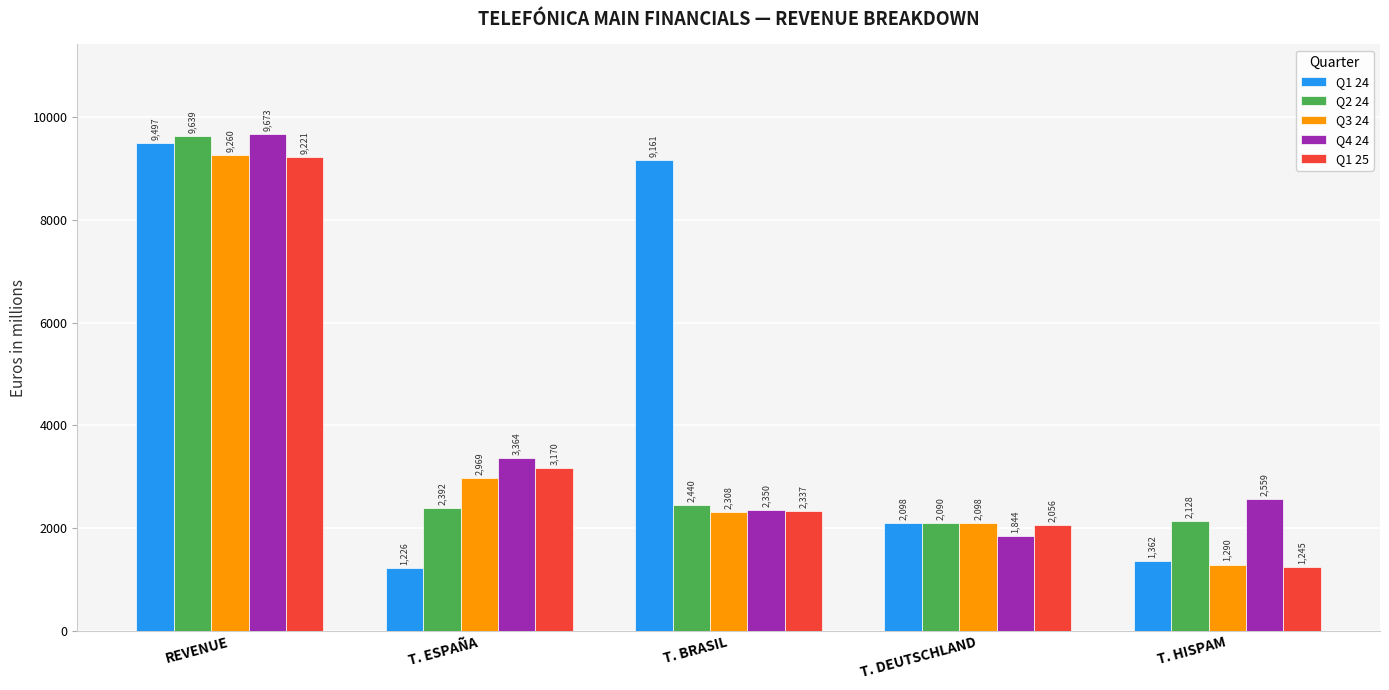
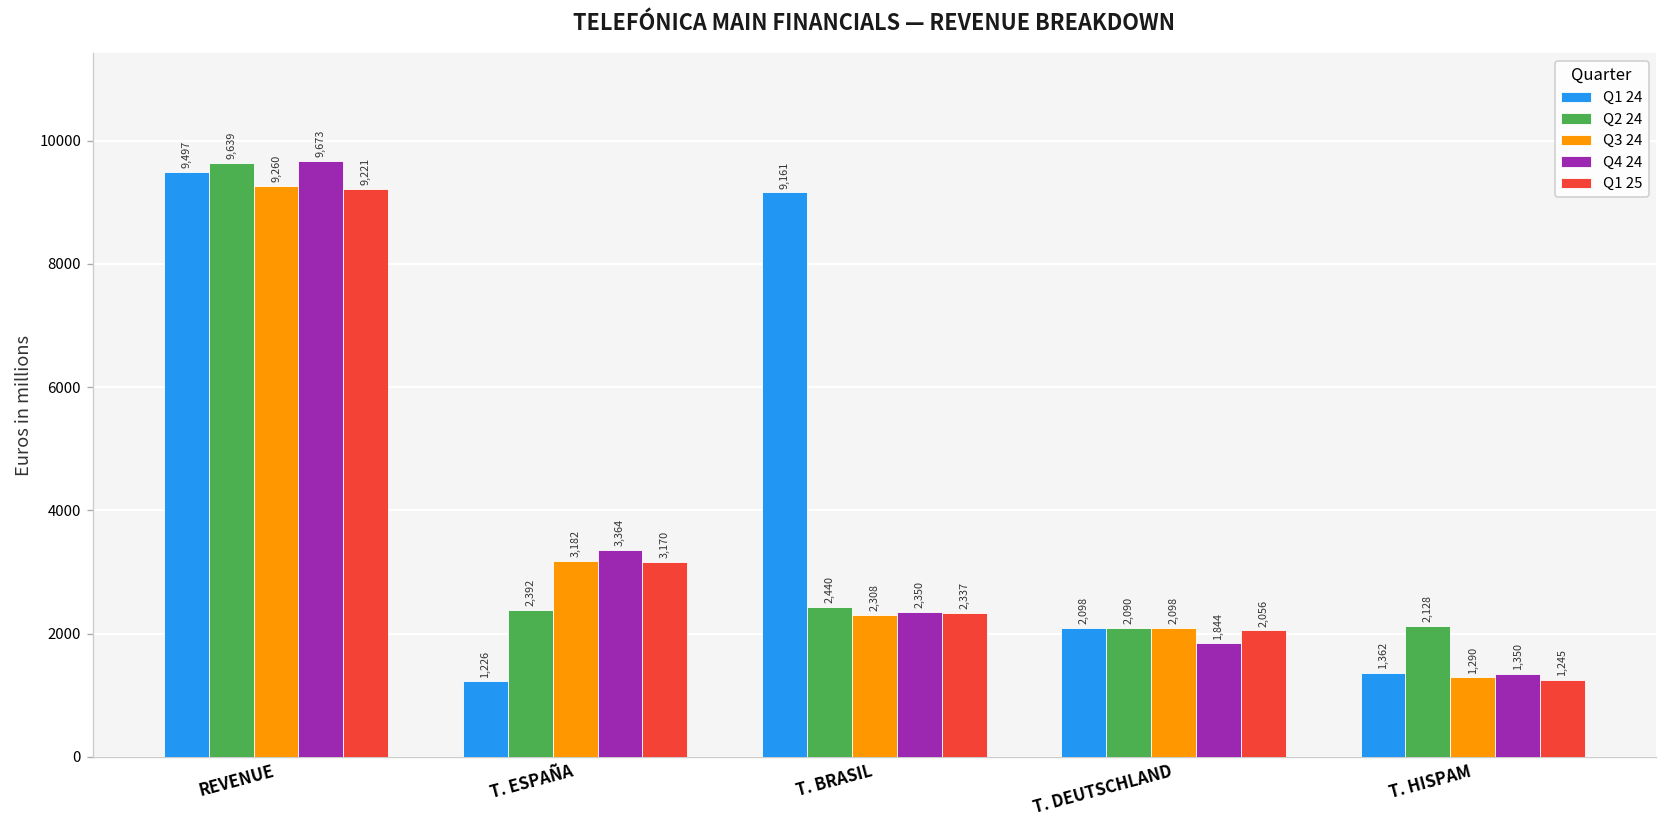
Q3 24, T. ESPAÑA: 2,969 -> 3,182
Q4 24, T. HISPAM: 2,559 -> 1,350
